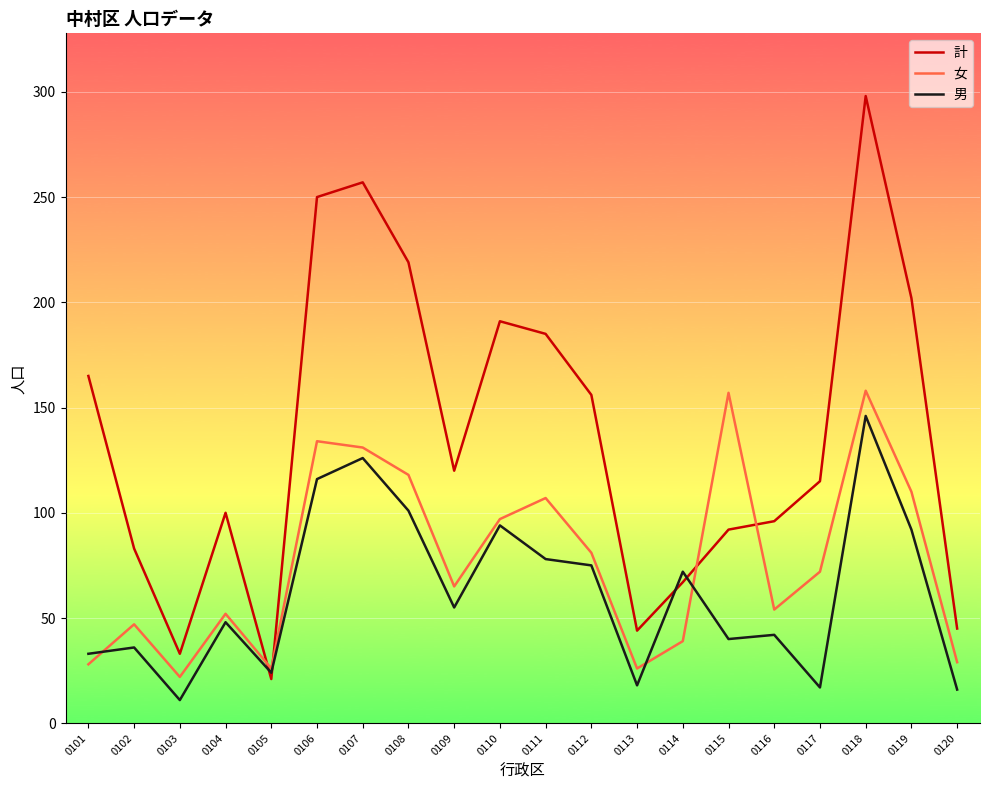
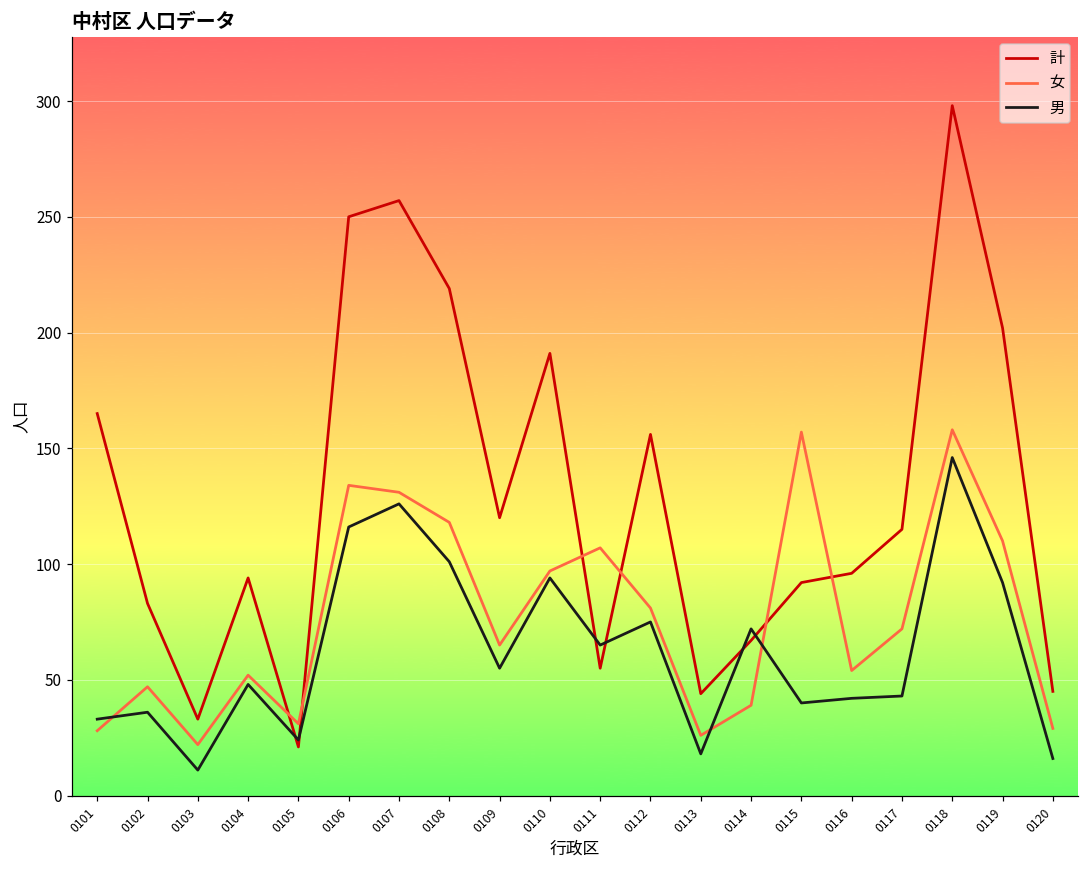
計, 0104: 100 -> 94
女, 0105: 26 -> 31
計, 0111: 185 -> 55
男, 0111: 78 -> 65
男, 0117: 17 -> 43
